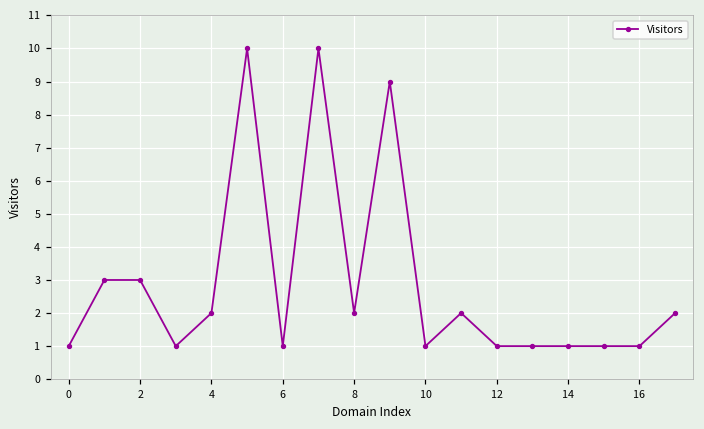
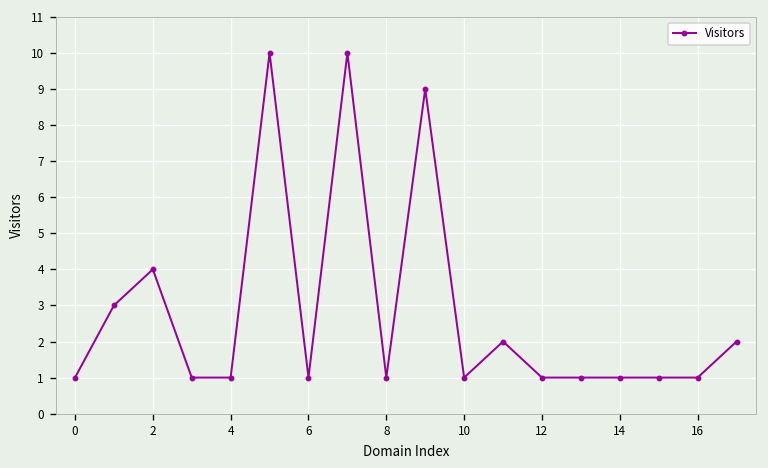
2: 3 -> 4
4: 2 -> 1
8: 2 -> 1
